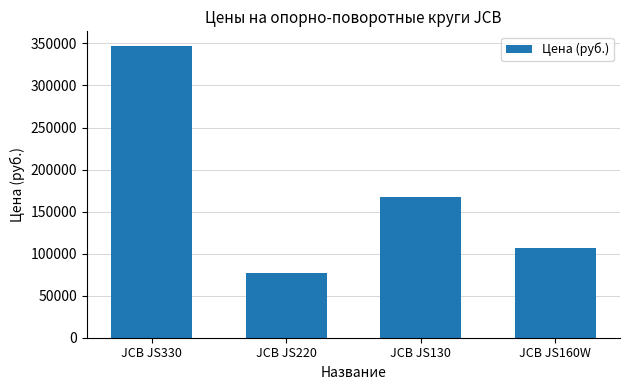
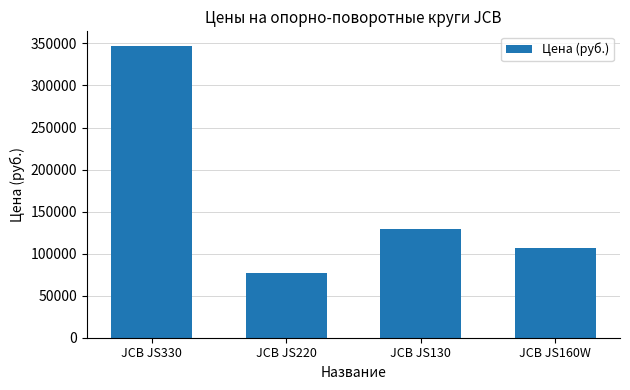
JCB JS130: 170000 -> 130000
